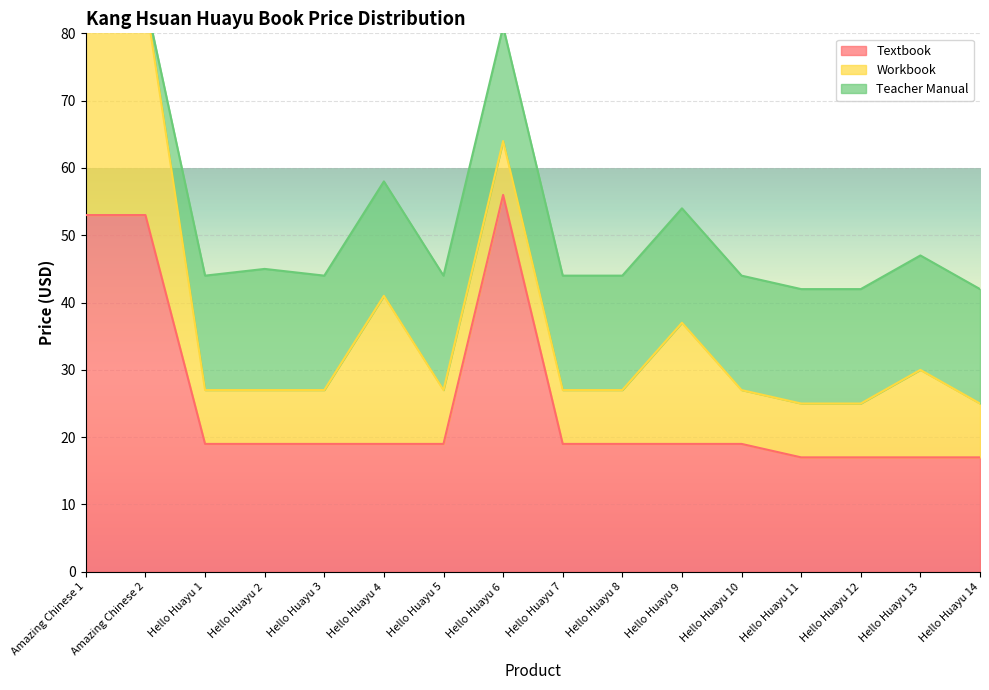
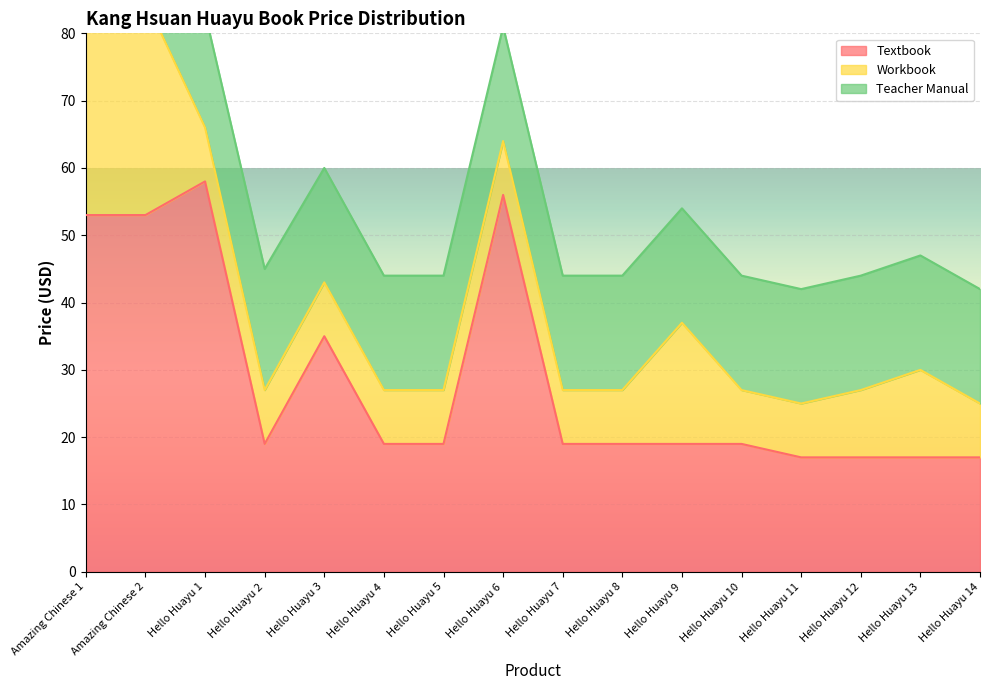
Textbook, Hello Huayu 1: 19 -> 58
Textbook, Hello Huayu 3: 19 -> 35
Workbook, Hello Huayu 4: 22 -> 8
Workbook, Hello Huayu 12: 8 -> 10
